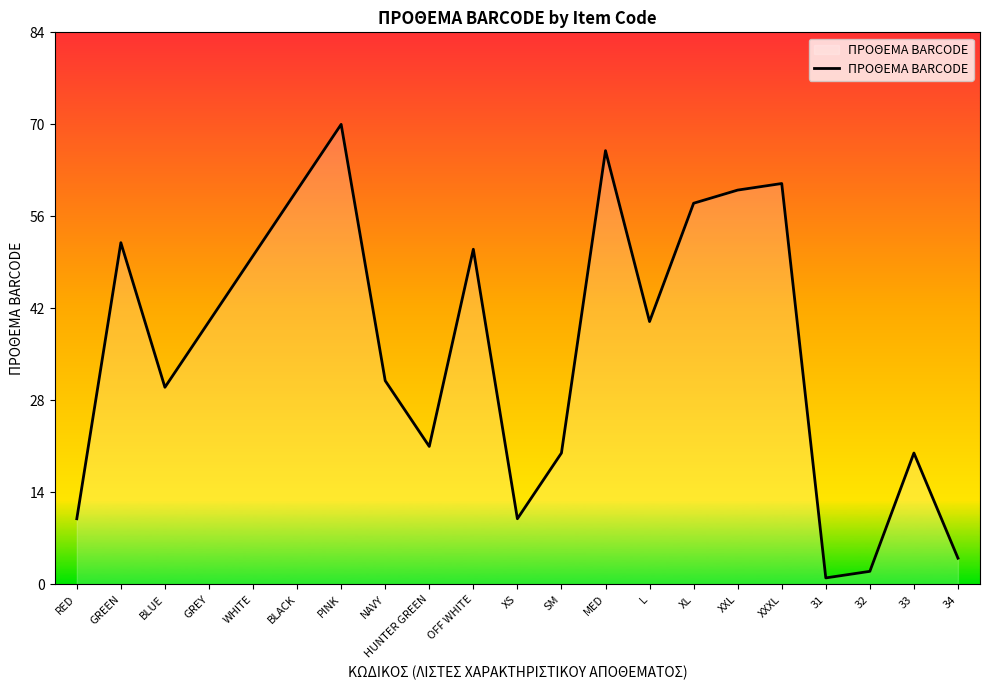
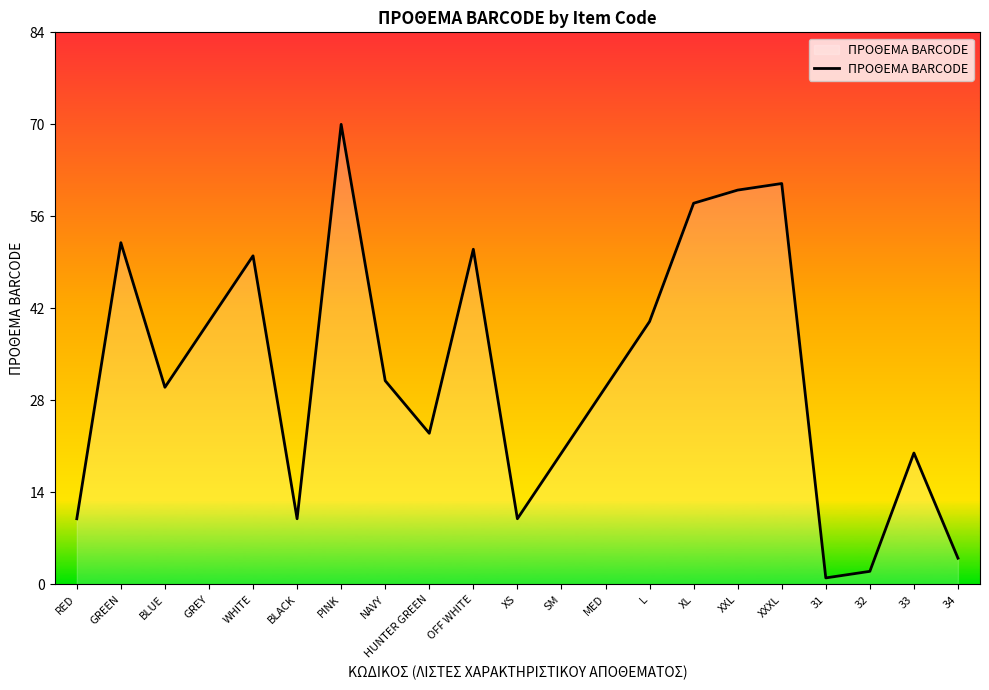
BLACK: 60 -> 10
HUNTER GREEN: 21 -> 23
MED: 66 -> 30
